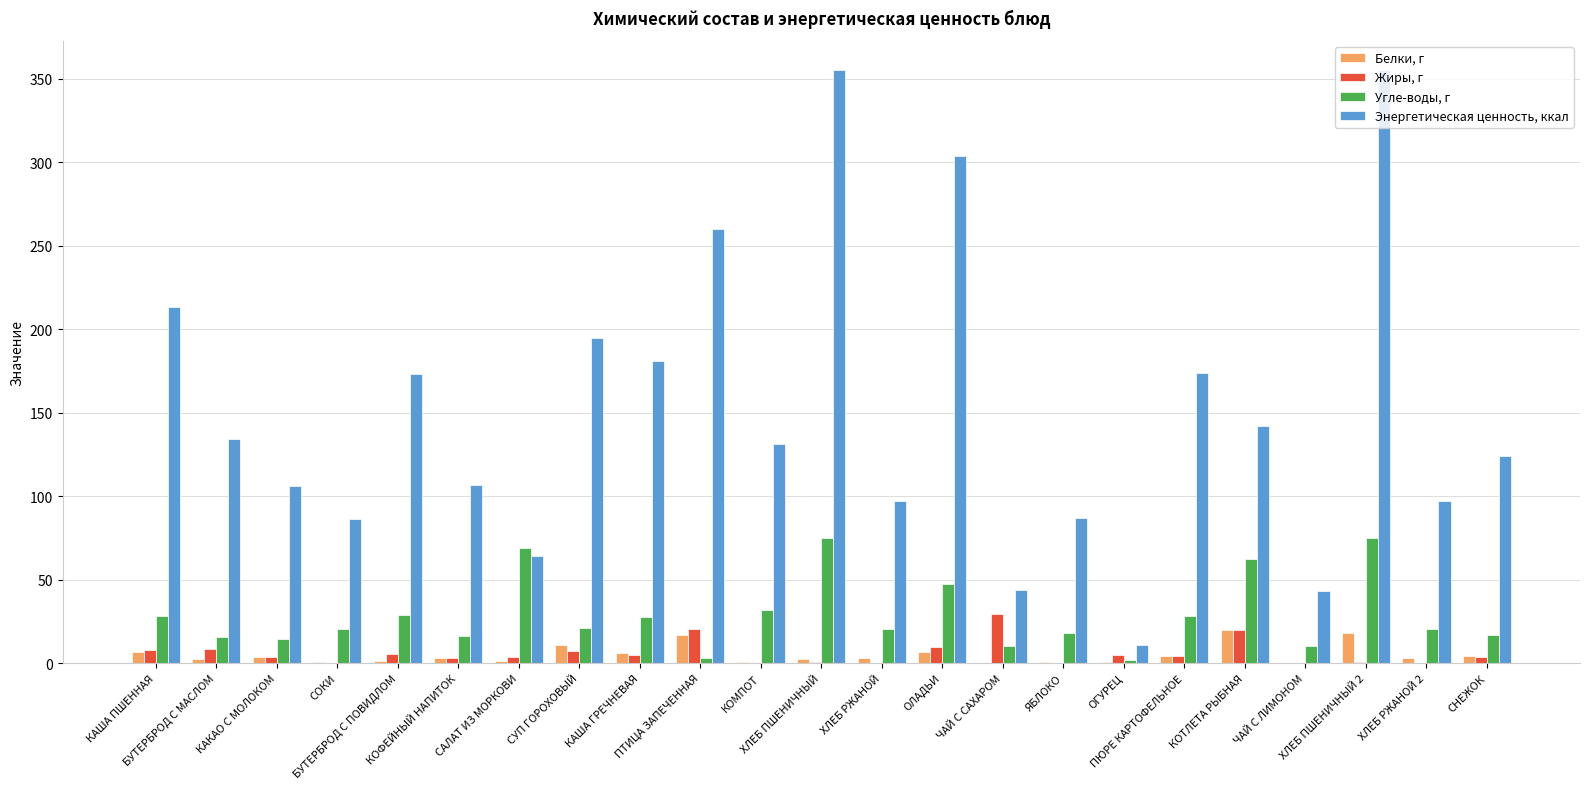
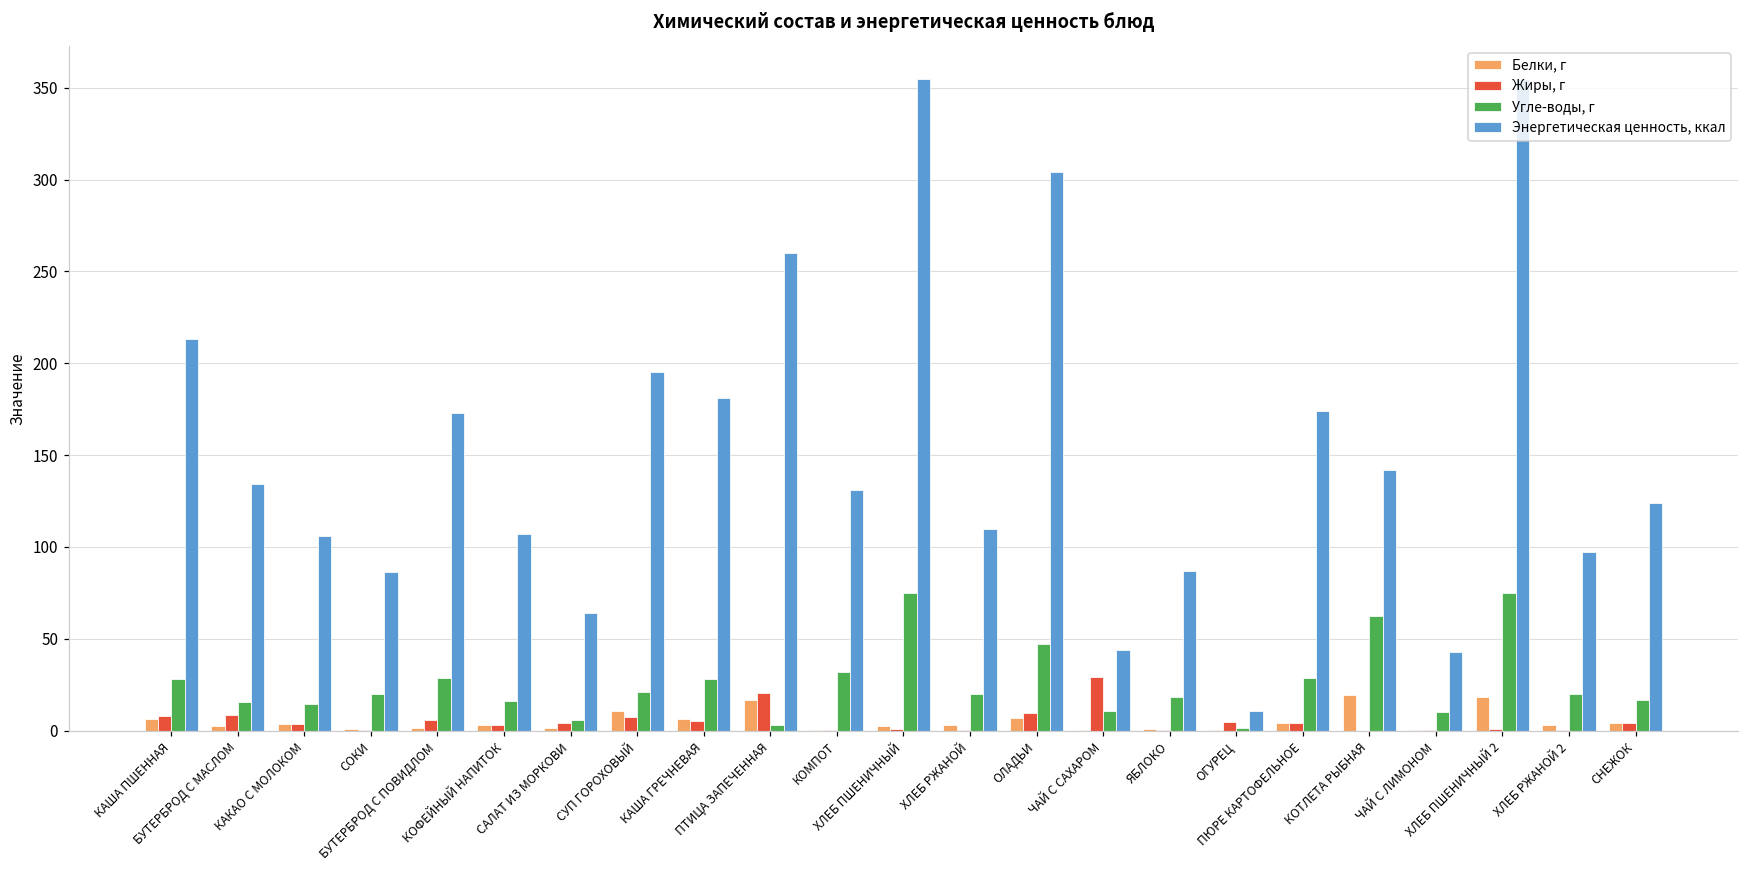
Угле-воды, г, САЛАТ ИЗ МОРКОВИ: 69 -> 6
Энергетическая ценность, ккал, ХЛЕБ РЖАНОЙ: 97 -> 110
Жиры, г, КОТЛЕТА РЫБНАЯ: 20 -> 0
